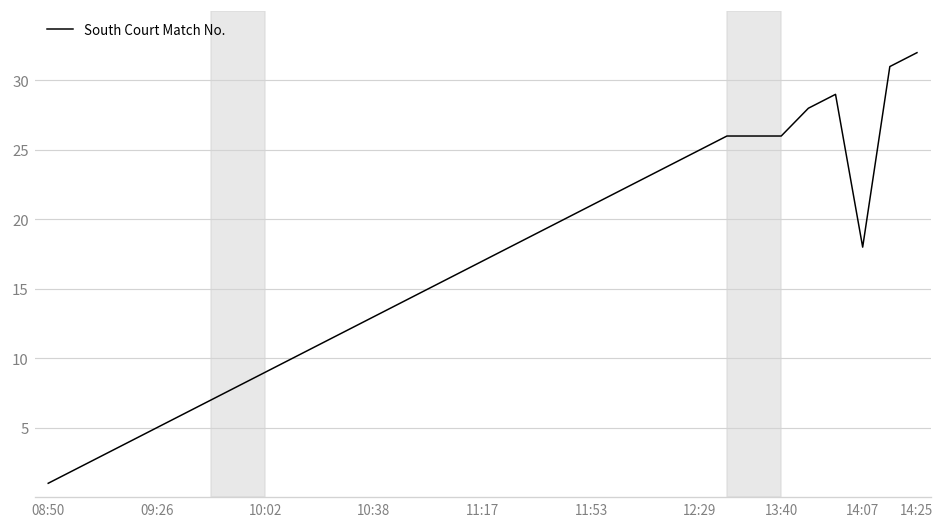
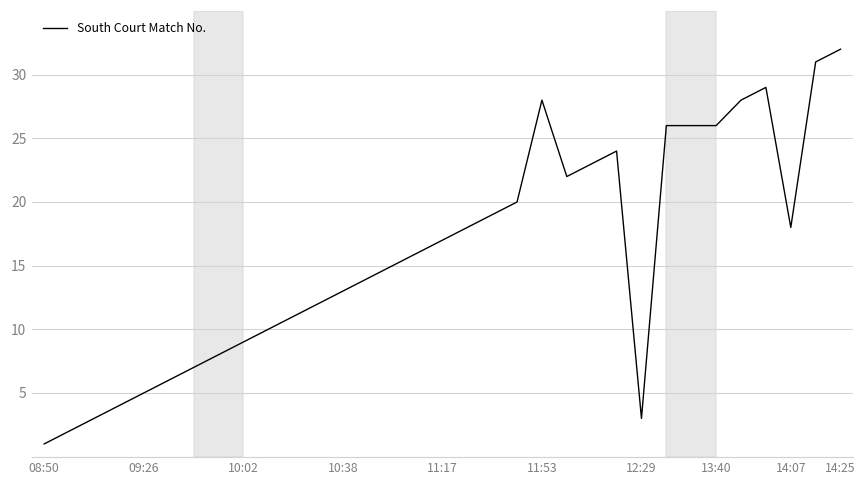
11:53: 21 -> 28
12:29: 25 -> 3
